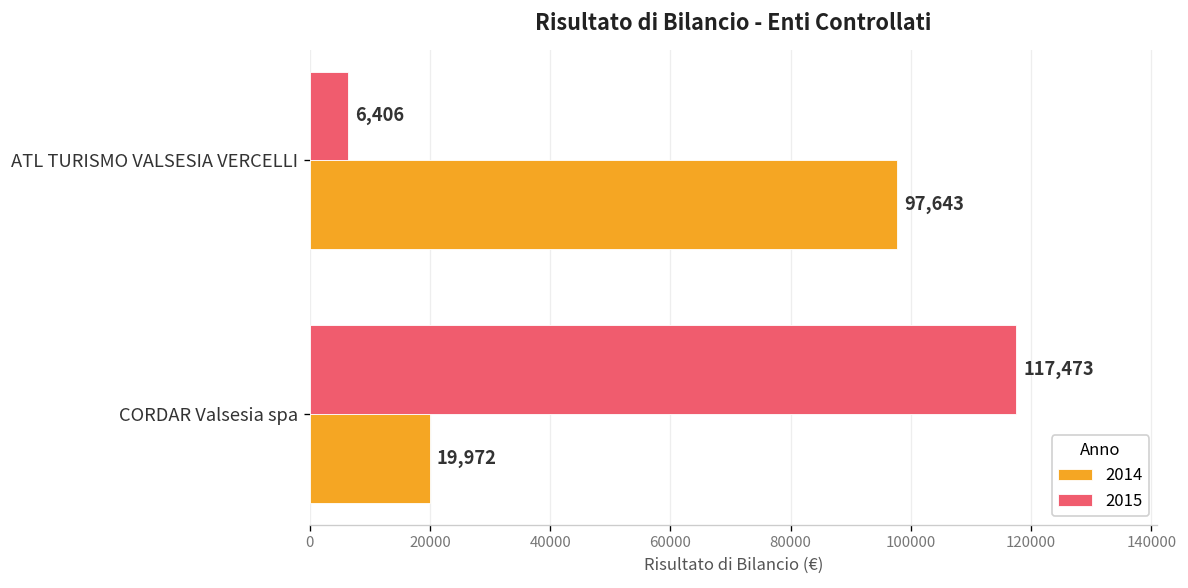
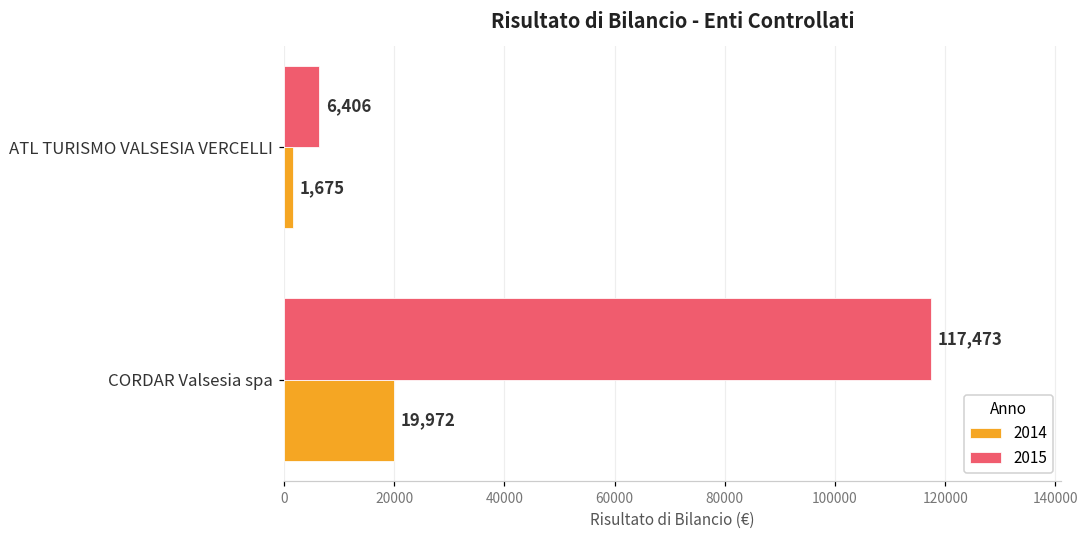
2014, ATL TURISMO VALSESIA VERCELLI: 97,643 -> 1,675
